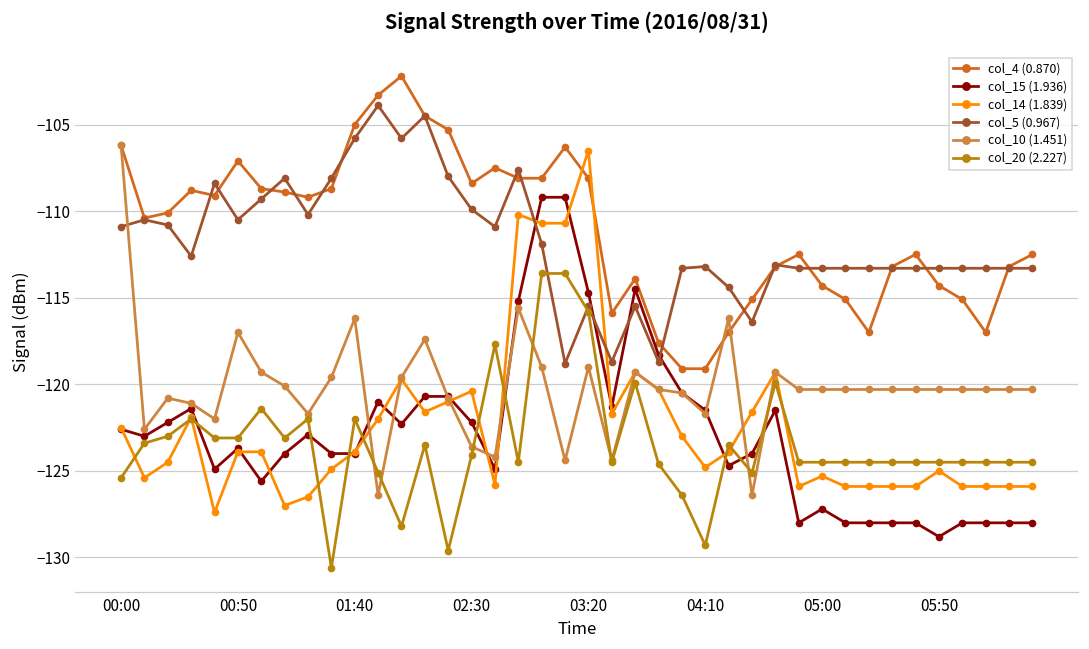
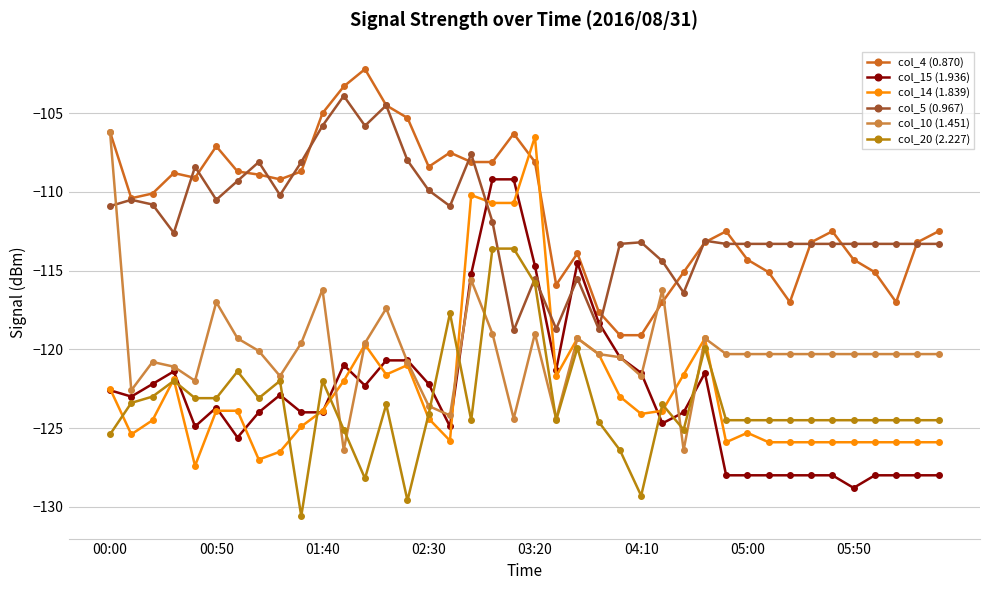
col_14 (1.839), 02:30: -120.4 -> -124.4
col_14 (1.839), 04:10: -124.8 -> -124.1
col_15 (1.936), 05:00: -127.2 -> -128.0
col_14 (1.839), 05:50: -125.0 -> -125.9
